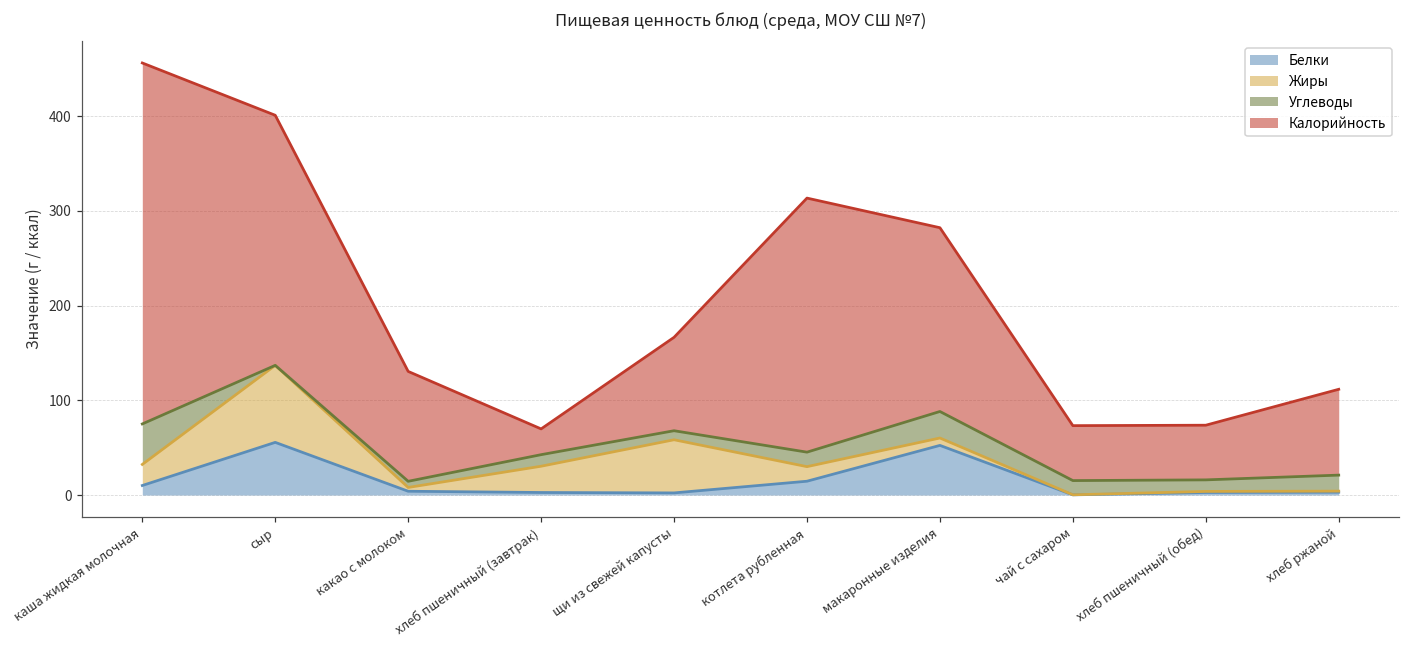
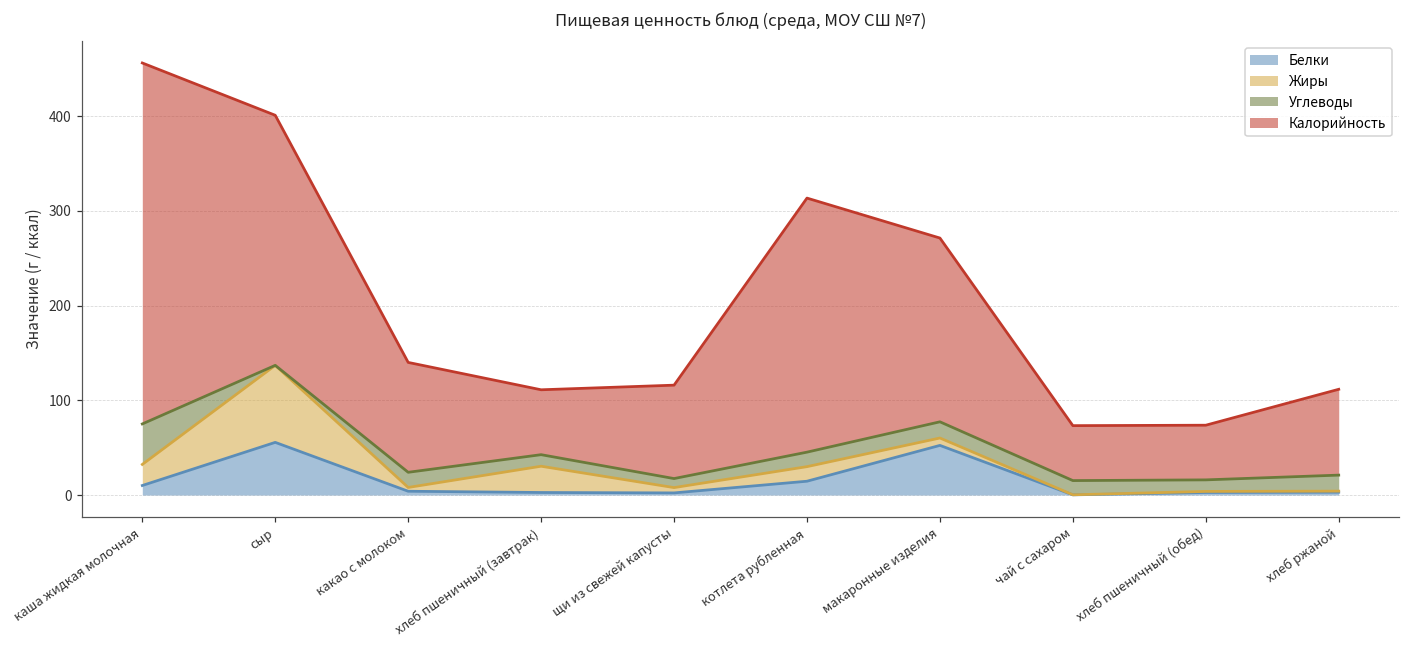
Углеводы, какао с молоком: 10 -> 20
Калорийность, хлеб пшеничный (завтрак): 30 -> 70
Жиры, щи из свежей капусты: 60 -> 10
Углеводы, макаронные изделия: 30 -> 20
